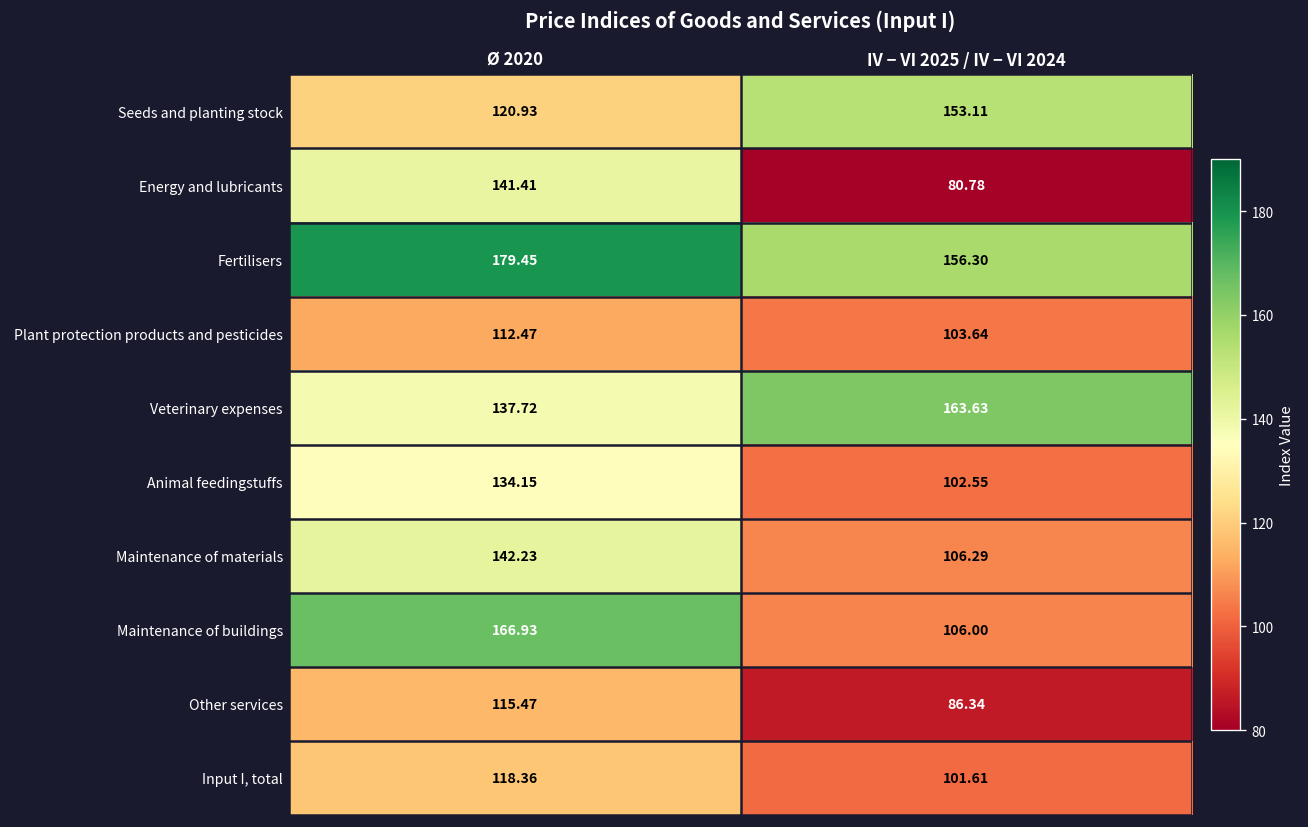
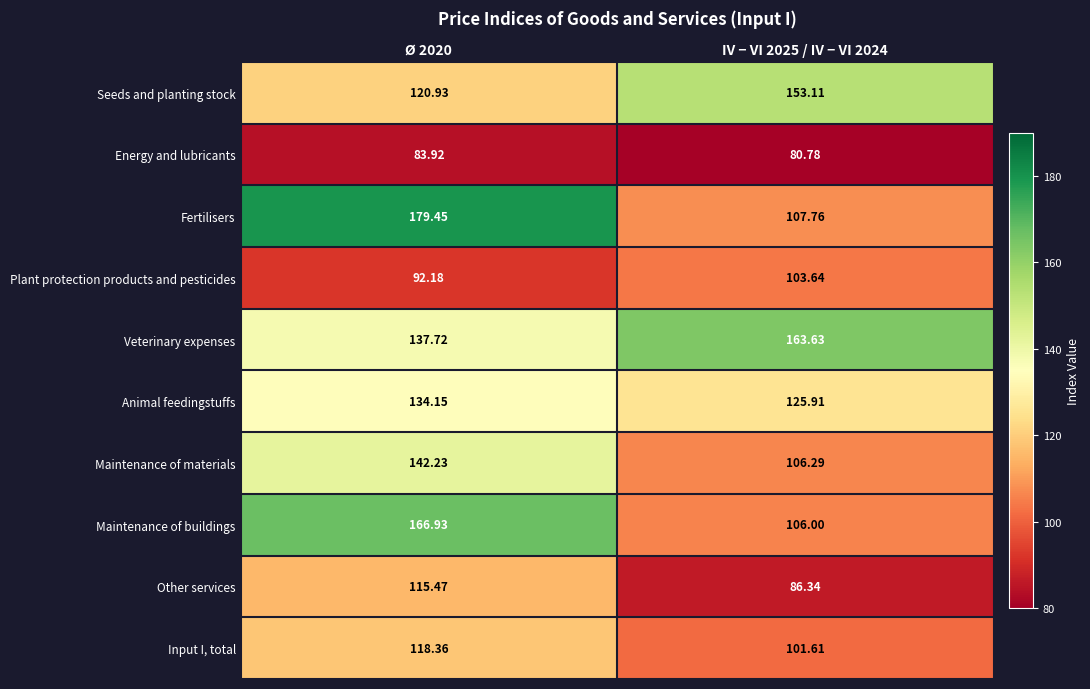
Energy and lubricants, Ø 2020: 141.41 -> 83.92
Fertilisers, IV − VI 2025 / IV − VI 2024: 156.30 -> 107.76
Plant protection products and pesticides, Ø 2020: 112.47 -> 92.18
Animal feedingstuffs, IV − VI 2025 / IV − VI 2024: 102.55 -> 125.91
